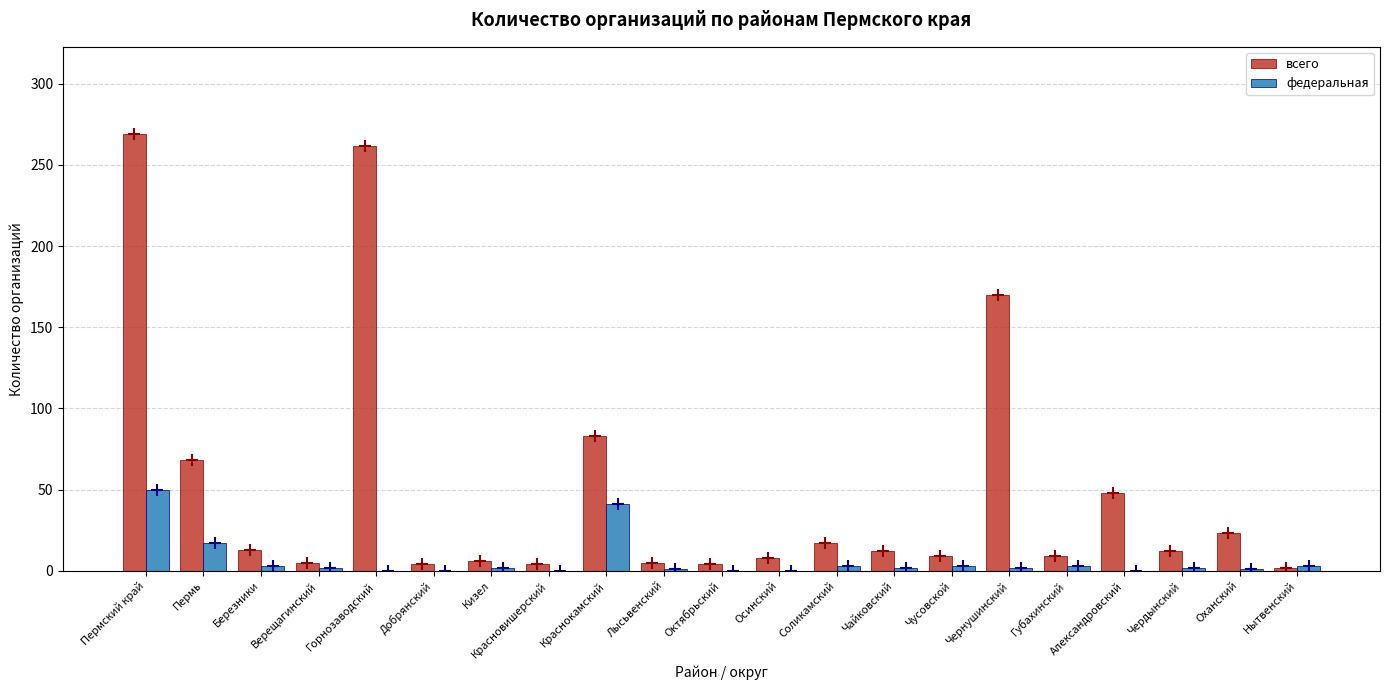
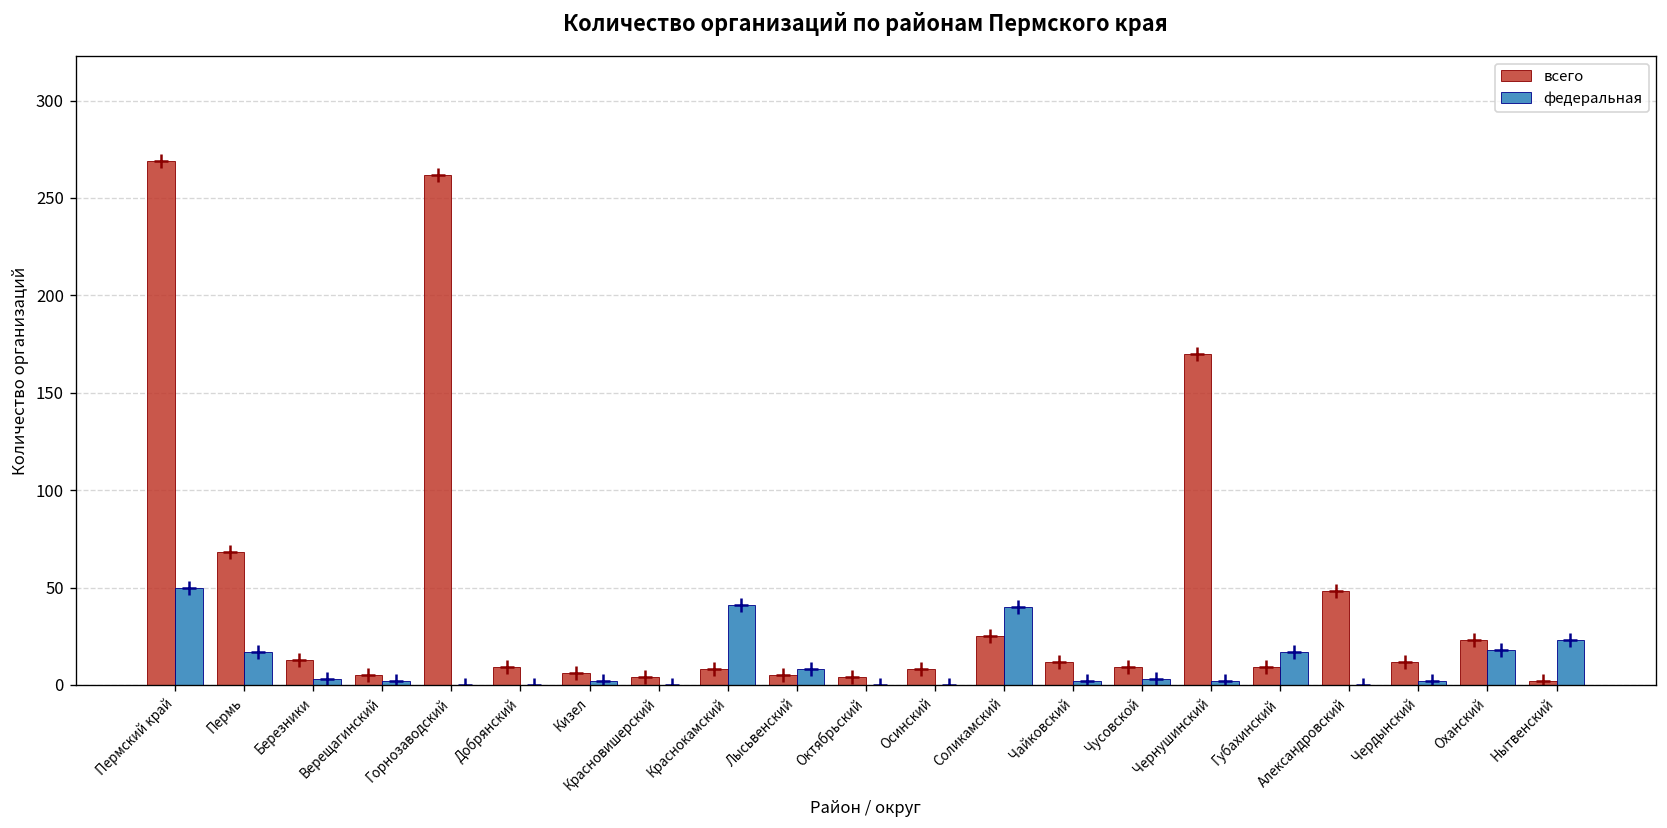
всего, Добрянский: 4 -> 9
всего, Краснокамский: 83 -> 8
федеральная, Лысьвенский: 1 -> 8
всего, Соликамский: 17 -> 25
федеральная, Соликамский: 3 -> 40
федеральная, Губахинский: 3 -> 17
федеральная, Оханский: 1 -> 18
федеральная, Нытвенский: 3 -> 23
